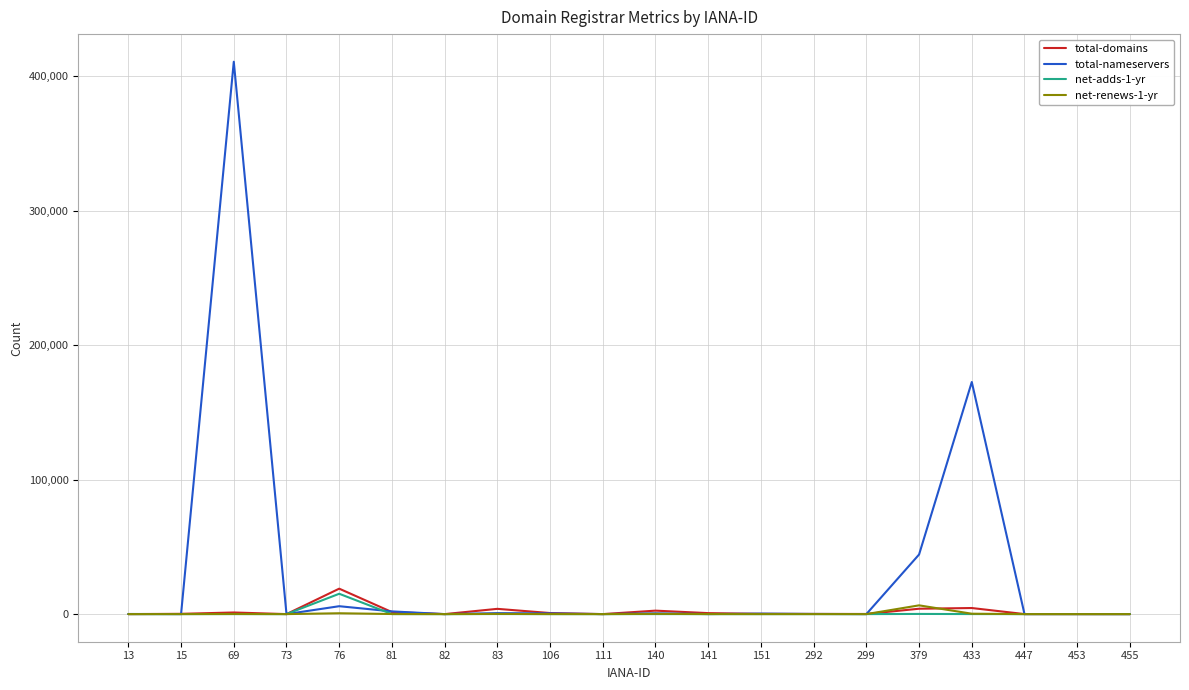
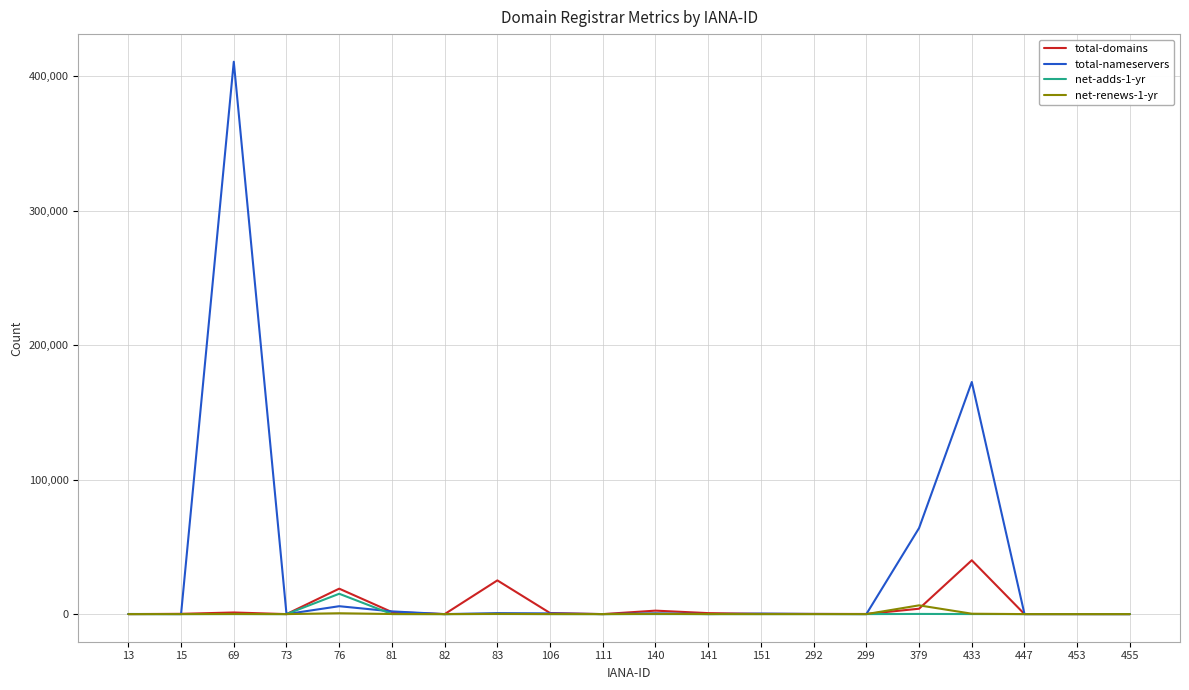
total-domains, 83: 4,000 -> 25,000
total-nameservers, 379: 44,000 -> 64,000
total-domains, 433: 5,000 -> 40,000
